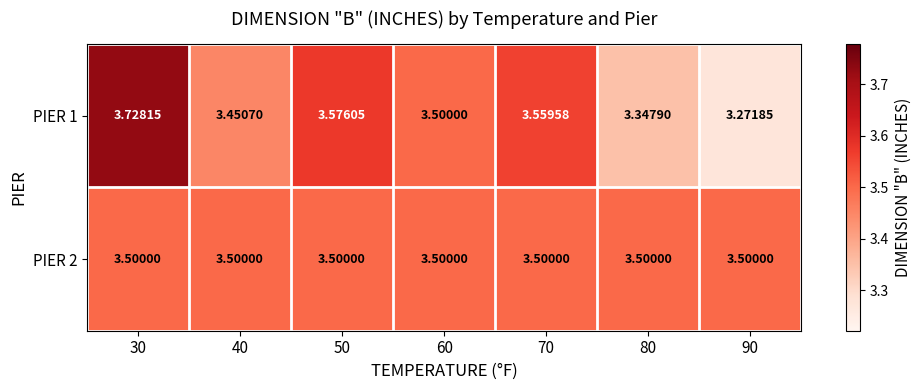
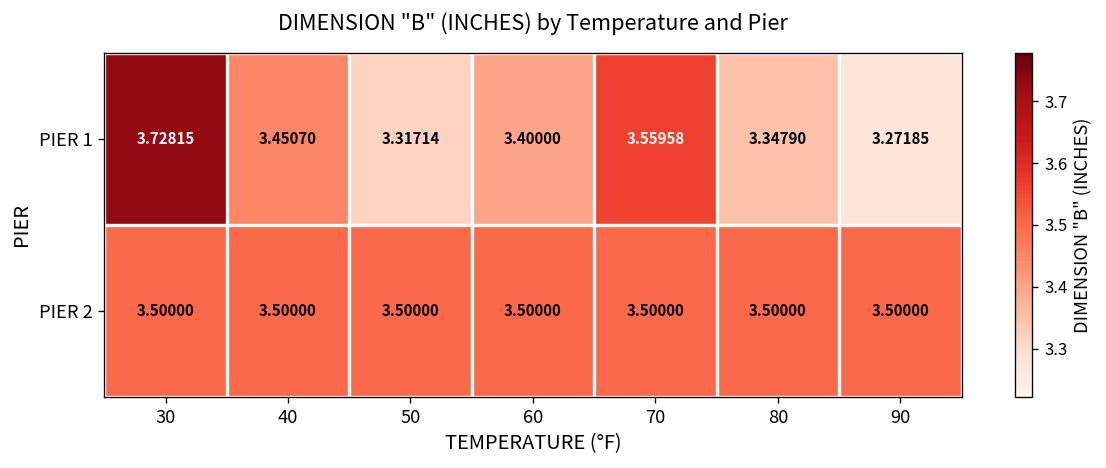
PIER 1, 50: 3.57605 -> 3.31714
PIER 1, 60: 3.50000 -> 3.40000
